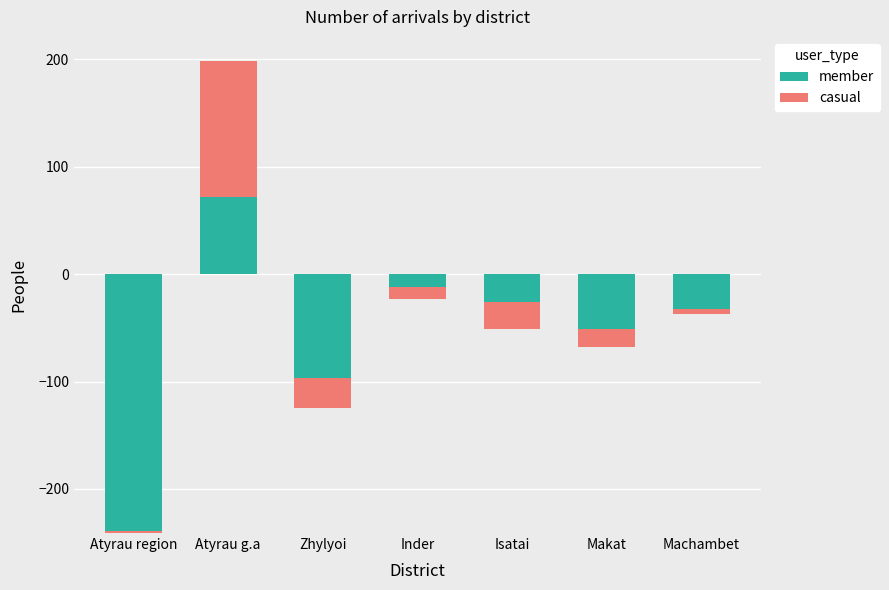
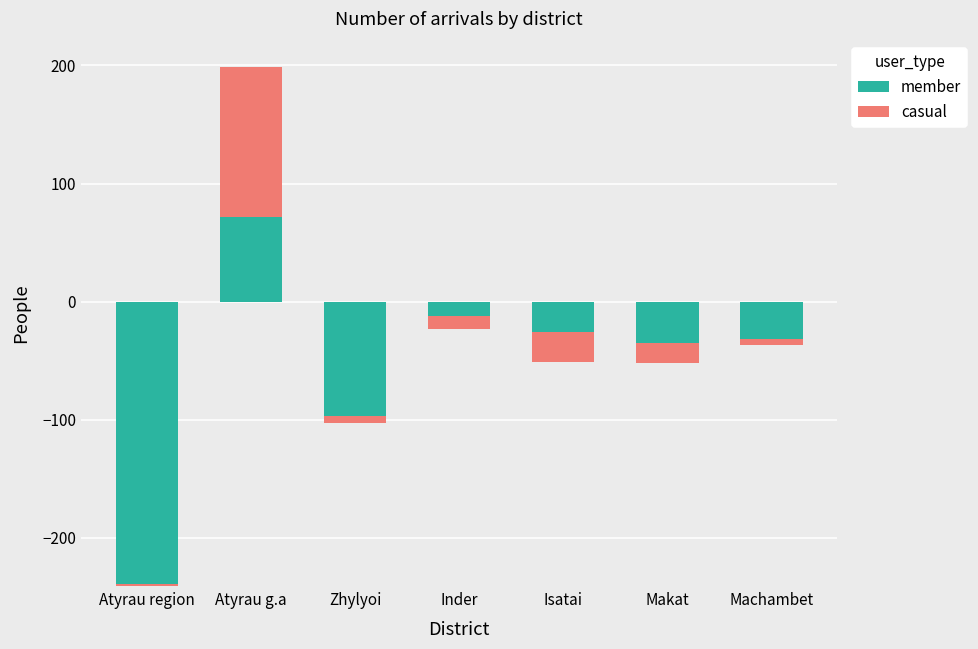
casual, Zhylyoi: -28 -> -6
member, Makat: -51 -> -35
